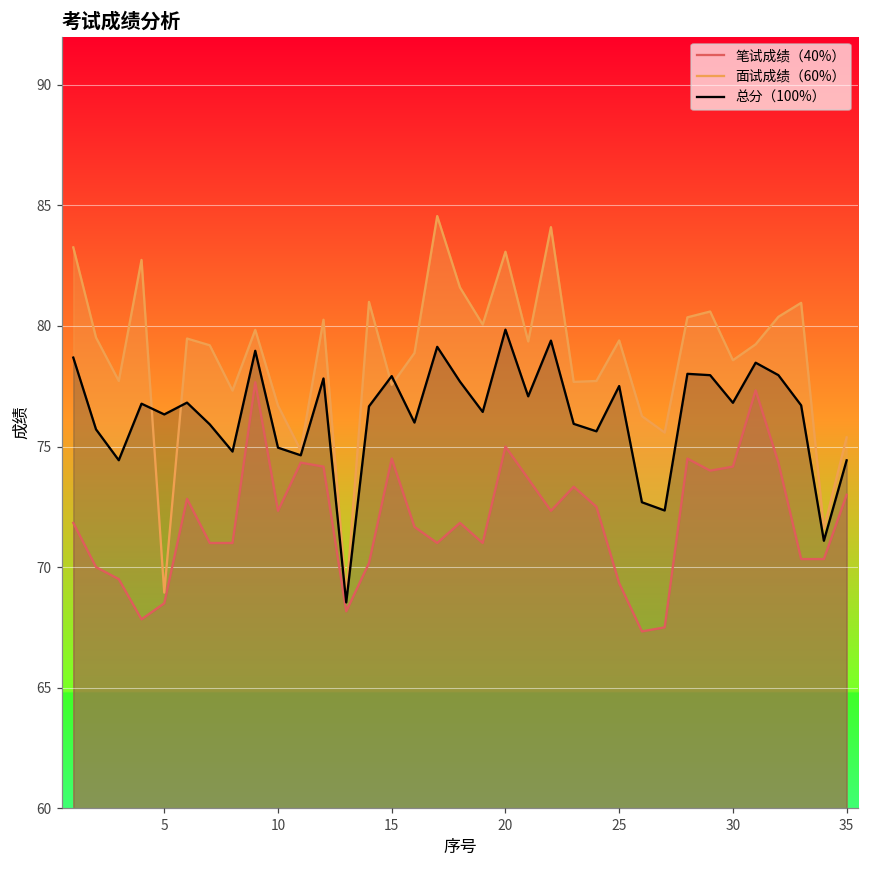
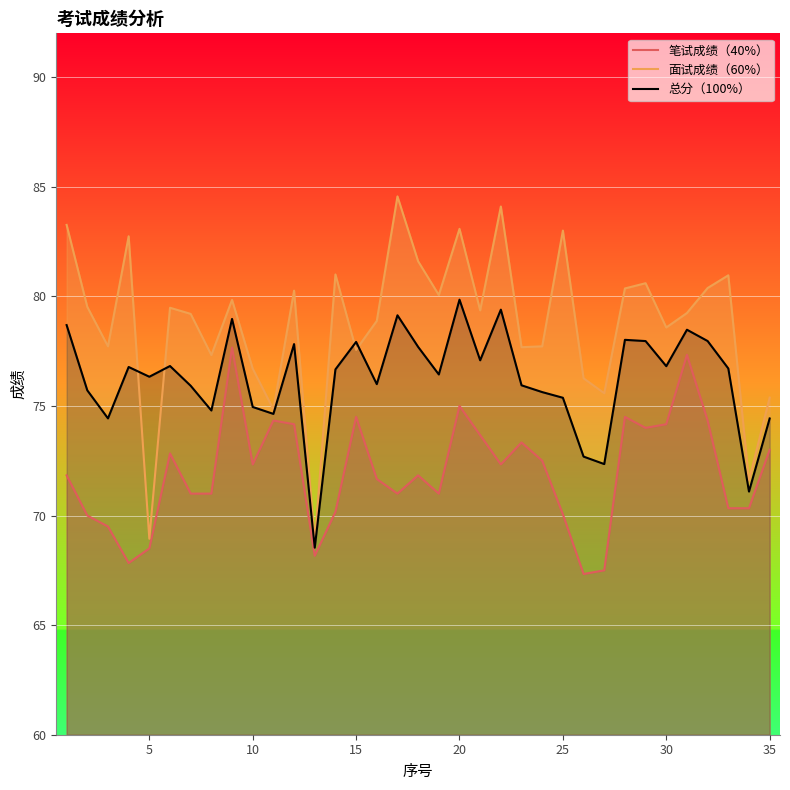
笔试成绩（40%）, 25: 69.3 -> 70.1
面试成绩（60%）, 25: 79.4 -> 83.0
总分（100%）, 25: 77.5 -> 75.4
